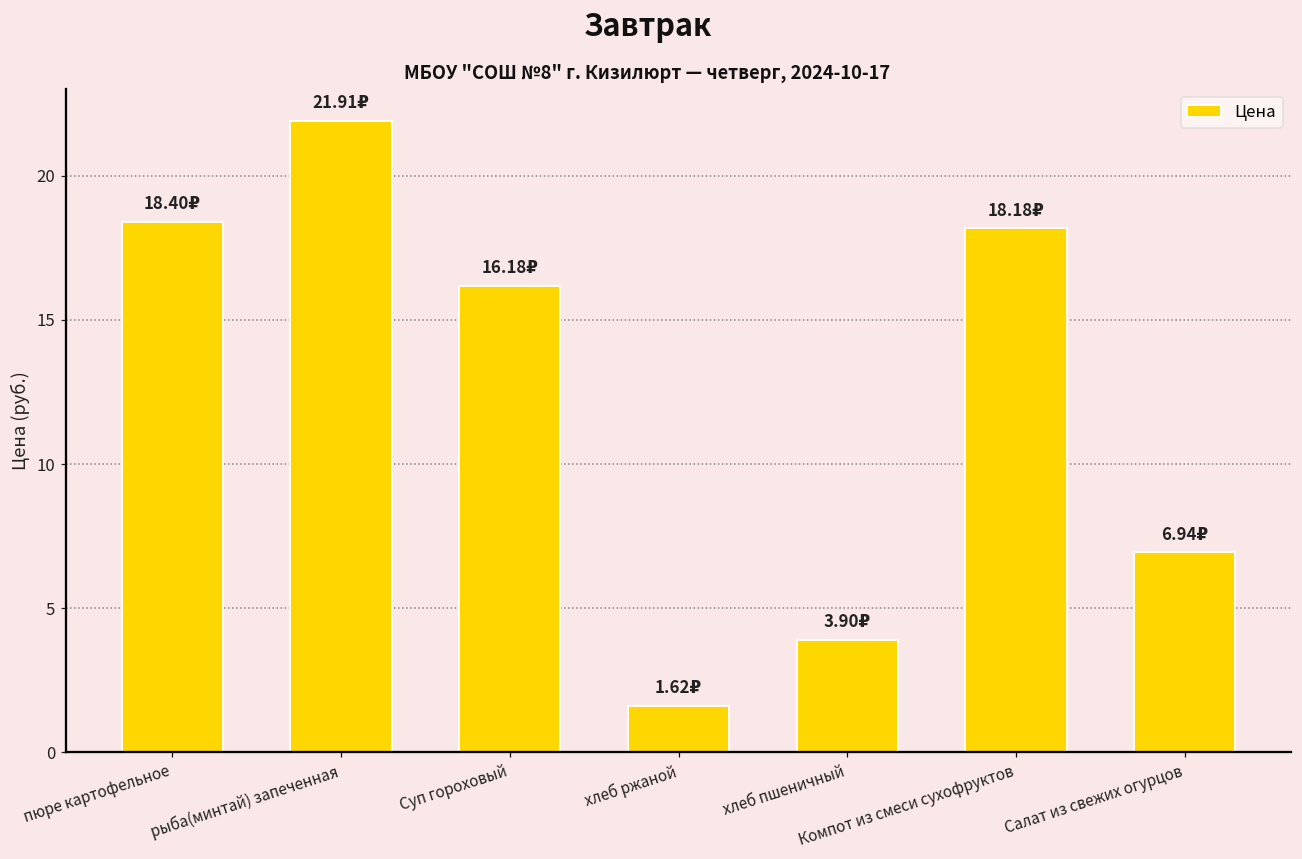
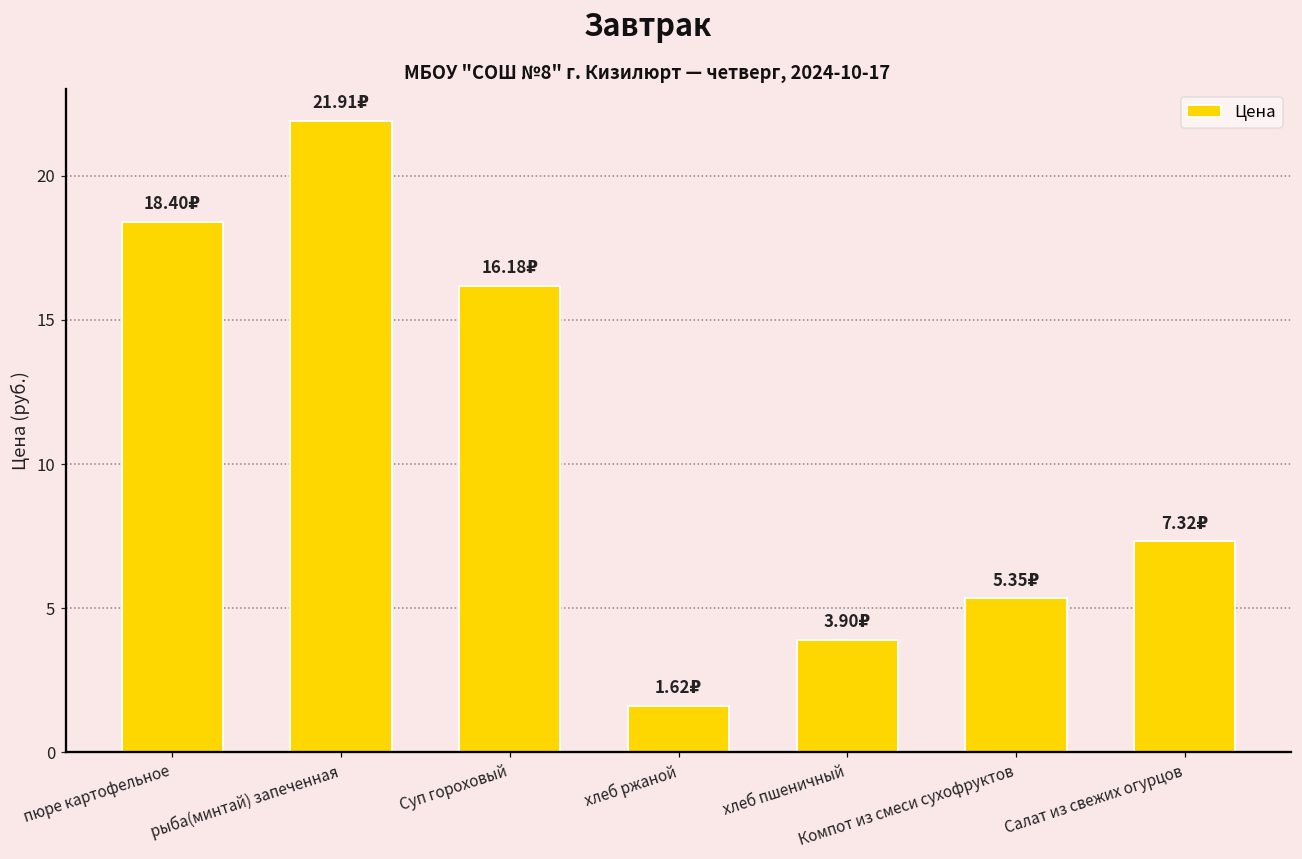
Компот из смеси сухофруктов: 18.18₽ -> 5.35₽
Салат из свежих огурцов: 6.94₽ -> 7.32₽
